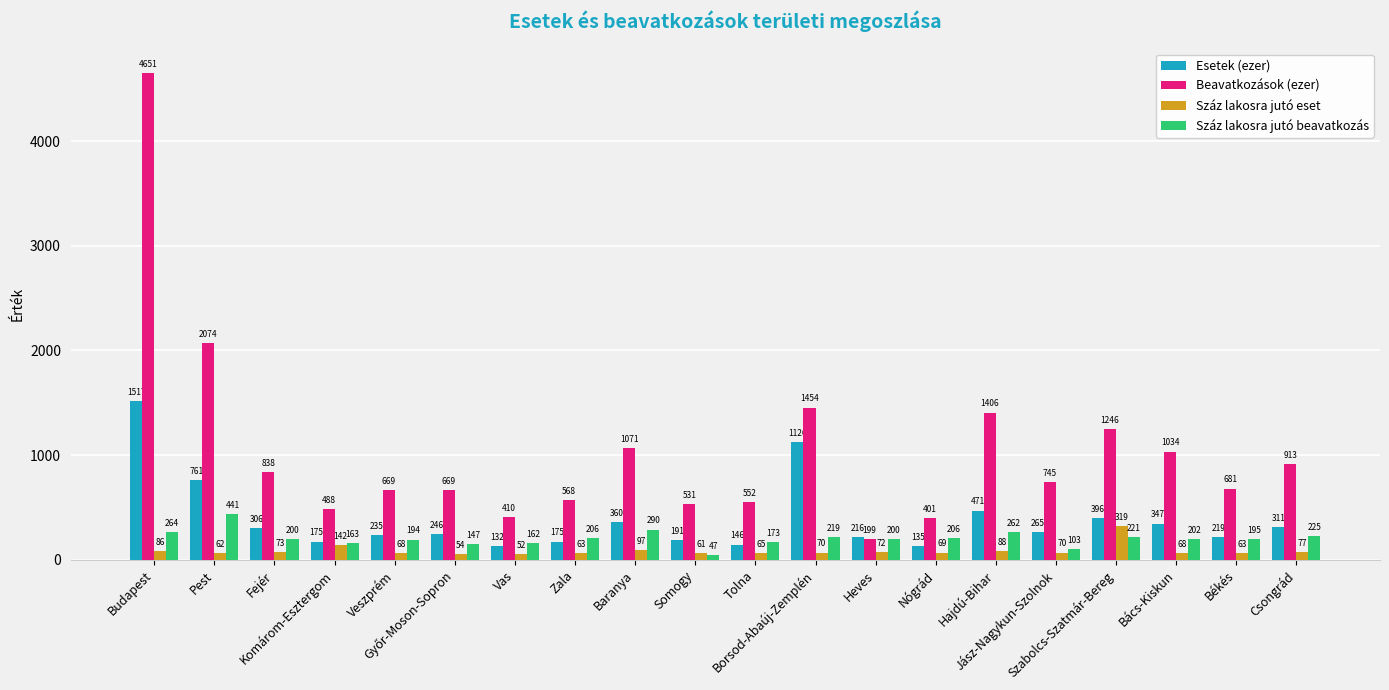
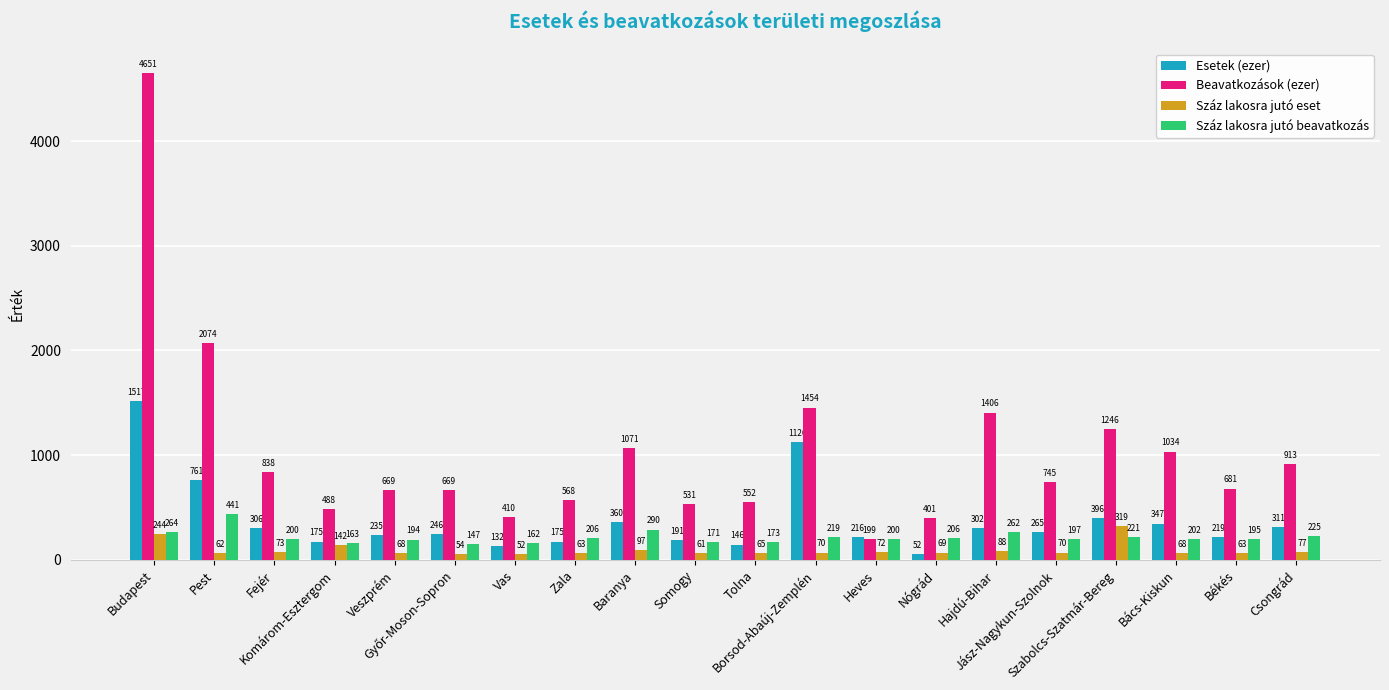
Száz lakosra jutó eset, Budapest: 86 -> 244
Száz lakosra jutó beavatkozás, Somogy: 47 -> 171
Esetek (ezer), Nógrád: 135 -> 52
Esetek (ezer), Hajdú-Bihar: 471 -> 302
Száz lakosra jutó beavatkozás, Jász-Nagykun-Szolnok: 103 -> 197
